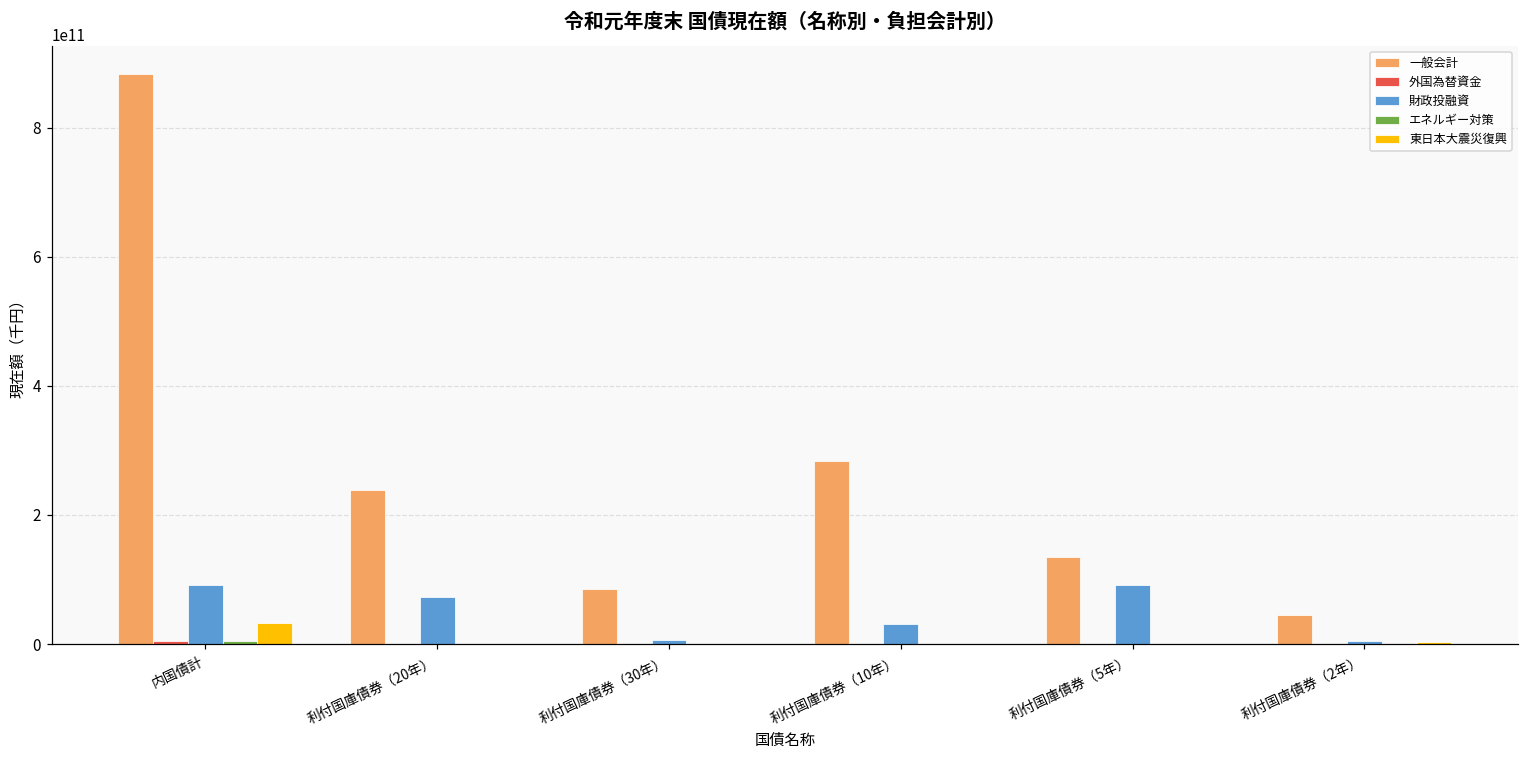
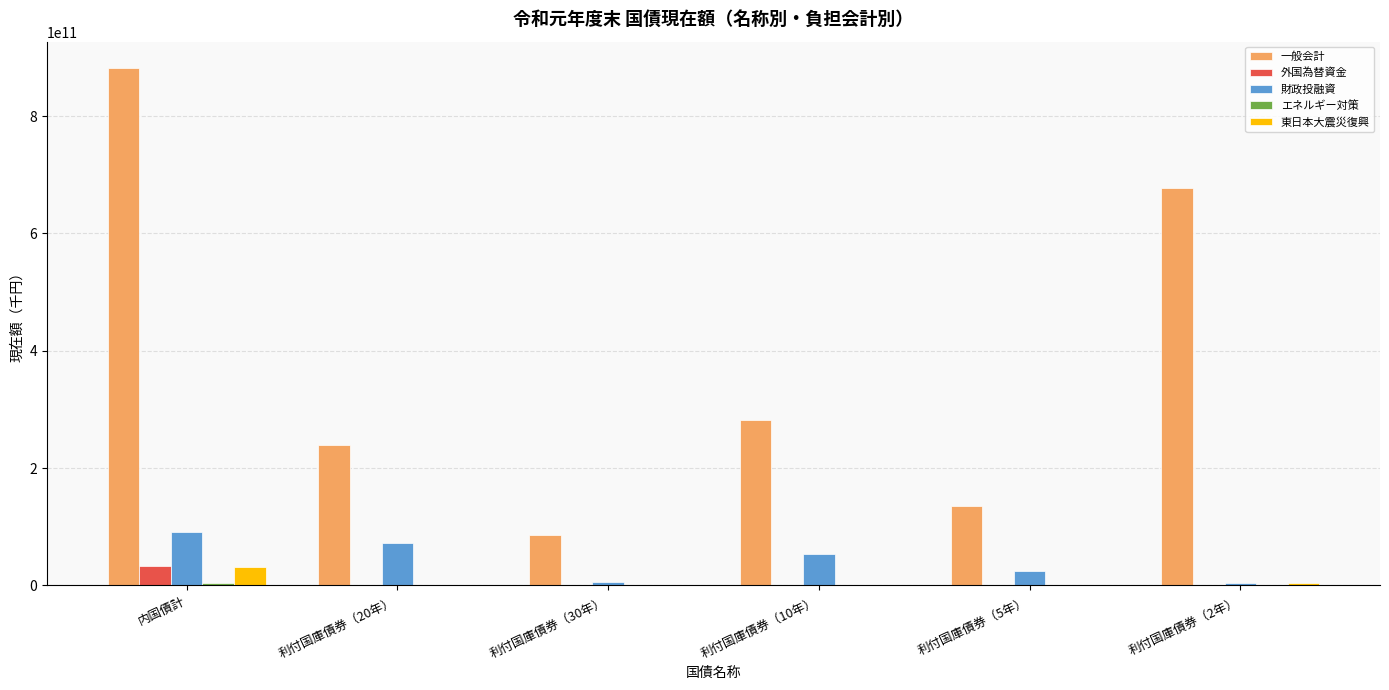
外国為替資金, 内国債計: 0 -> 30000000000
財政投融資, 利付国庫債券（10年）: 30000000000 -> 50000000000
財政投融資, 利付国庫債券（5年）: 90000000000 -> 30000000000
一般会計, 利付国庫債券（2年）: 40000000000 -> 680000000000
